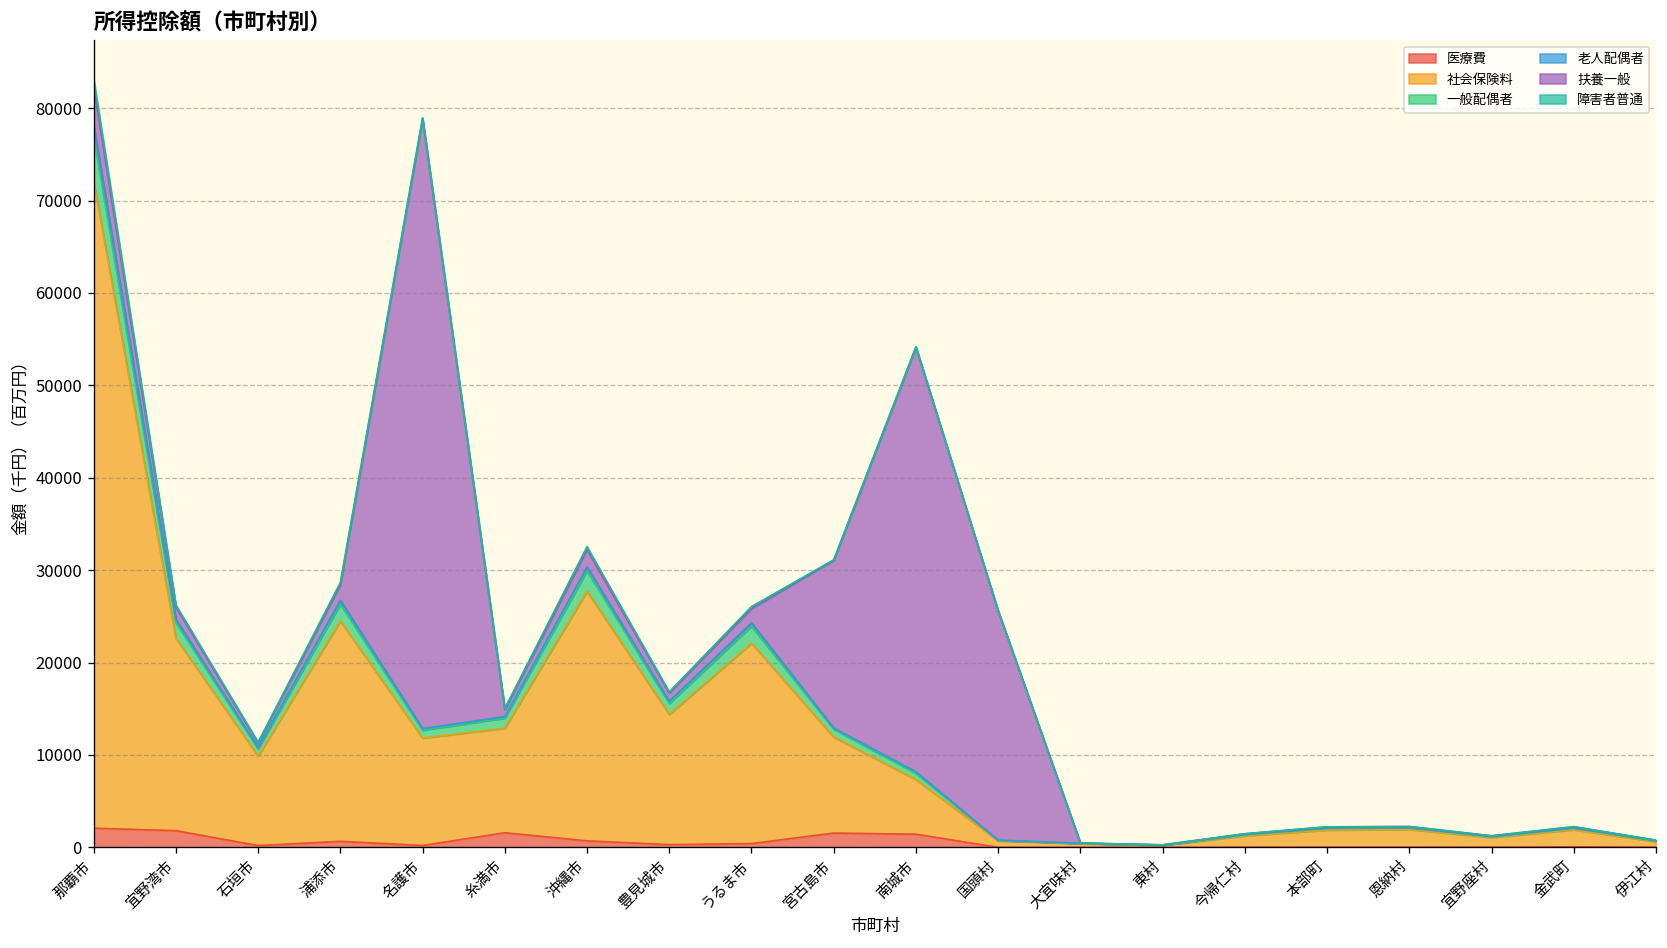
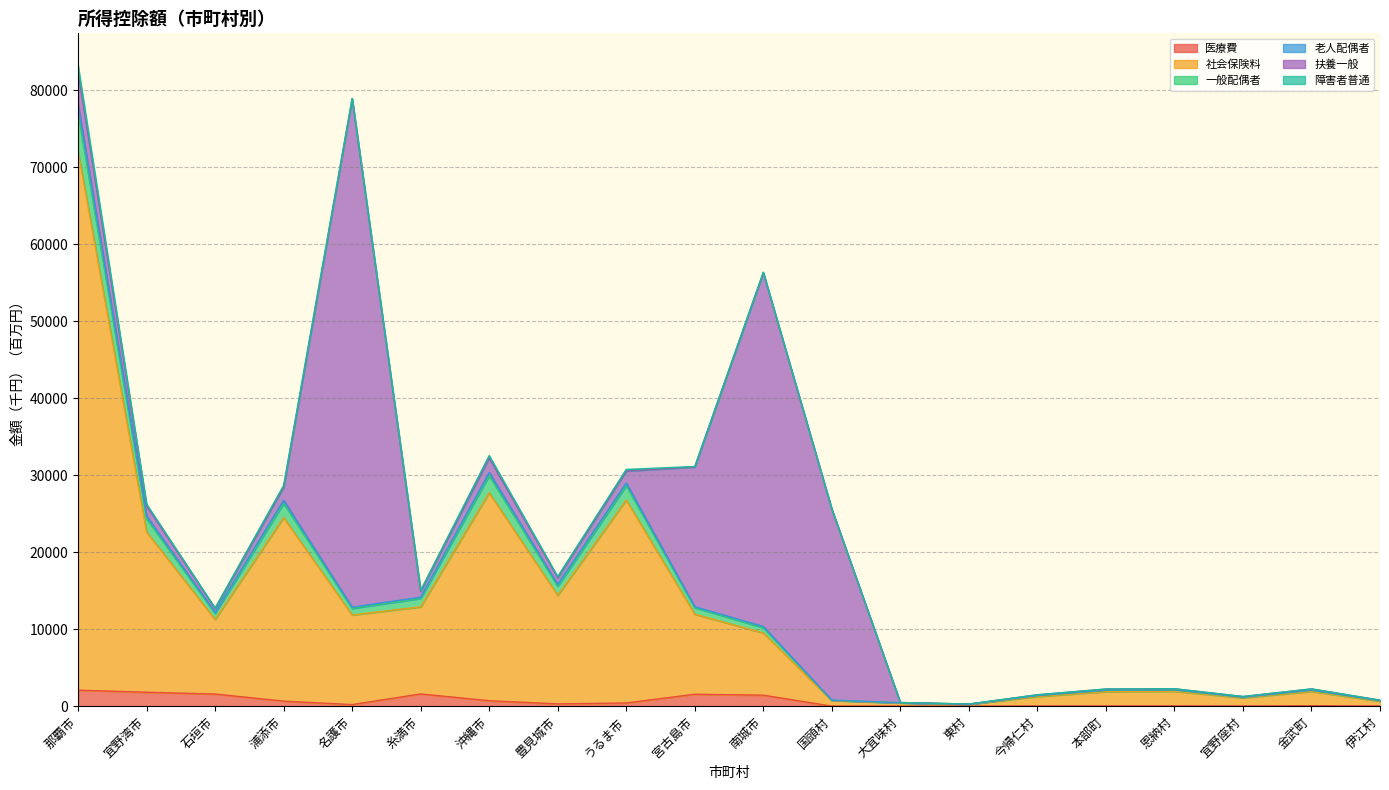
医療費, 石垣市: 0 -> 2000
社会保険料, うるま市: 22000 -> 26000
社会保険料, 南城市: 6000 -> 8000
